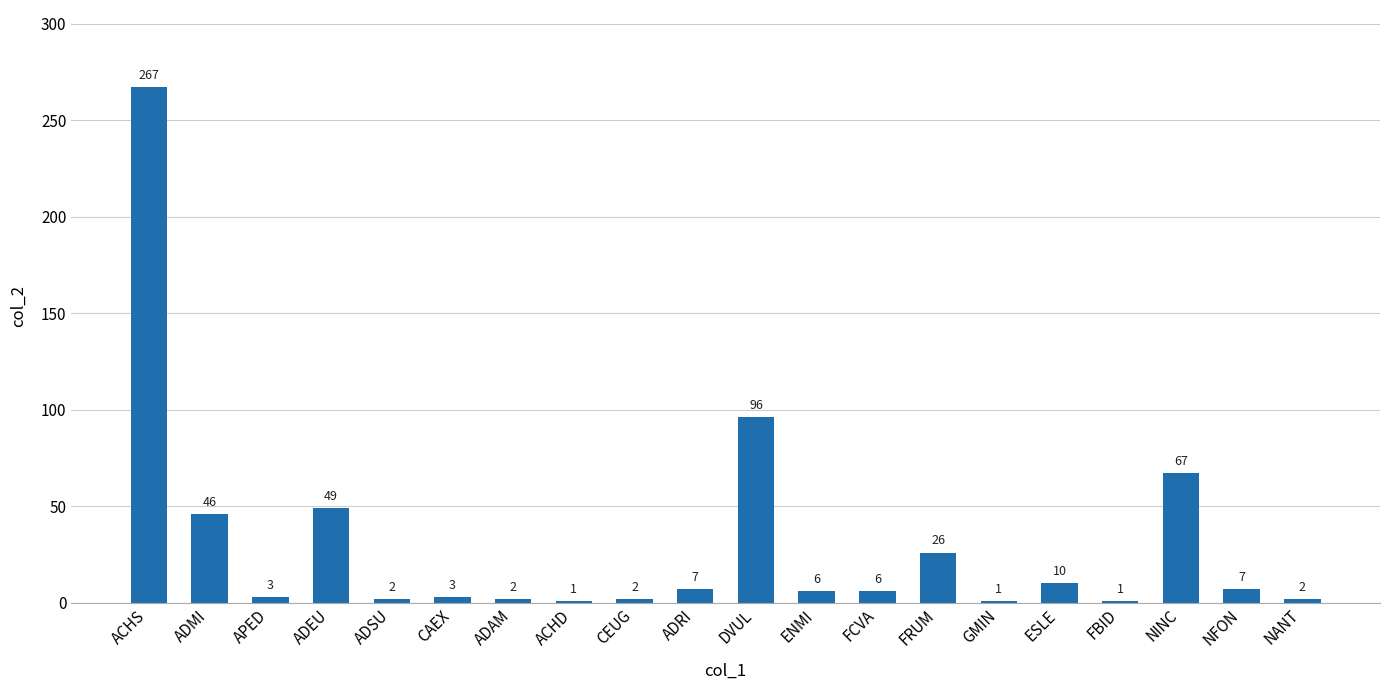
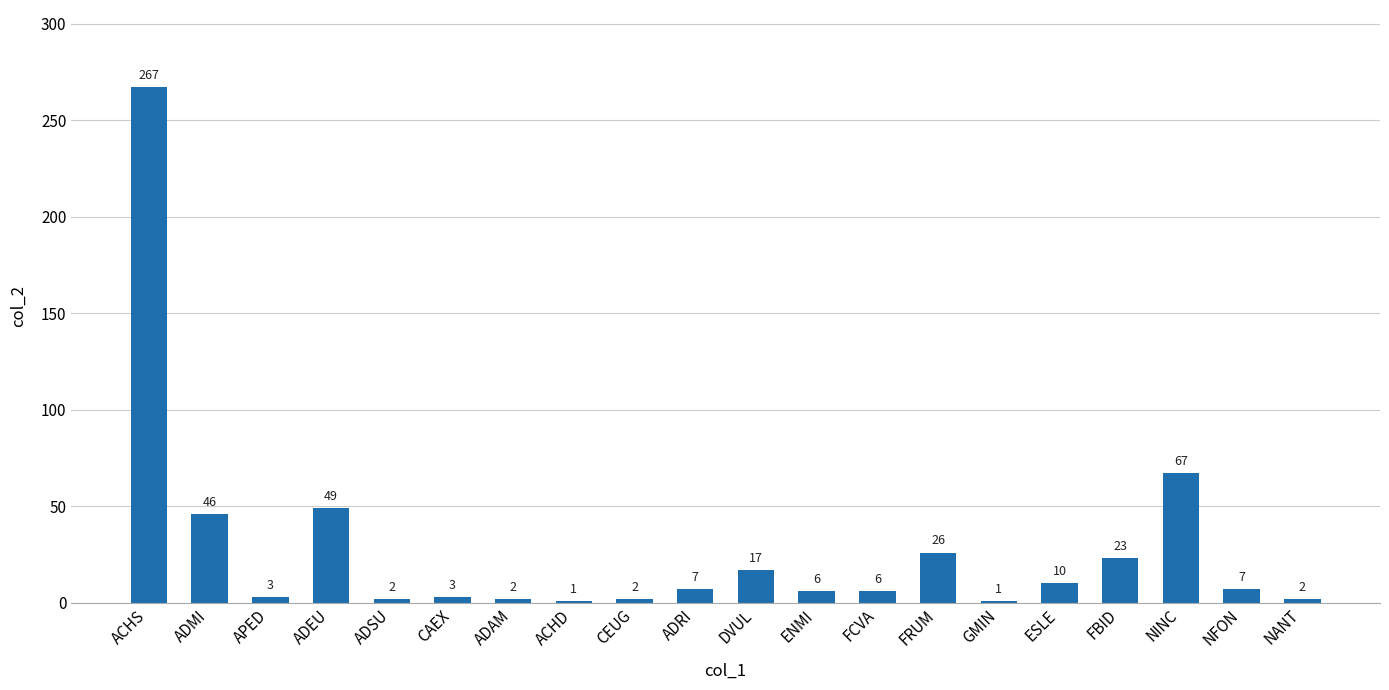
DVUL: 96 -> 17
FBID: 1 -> 23
